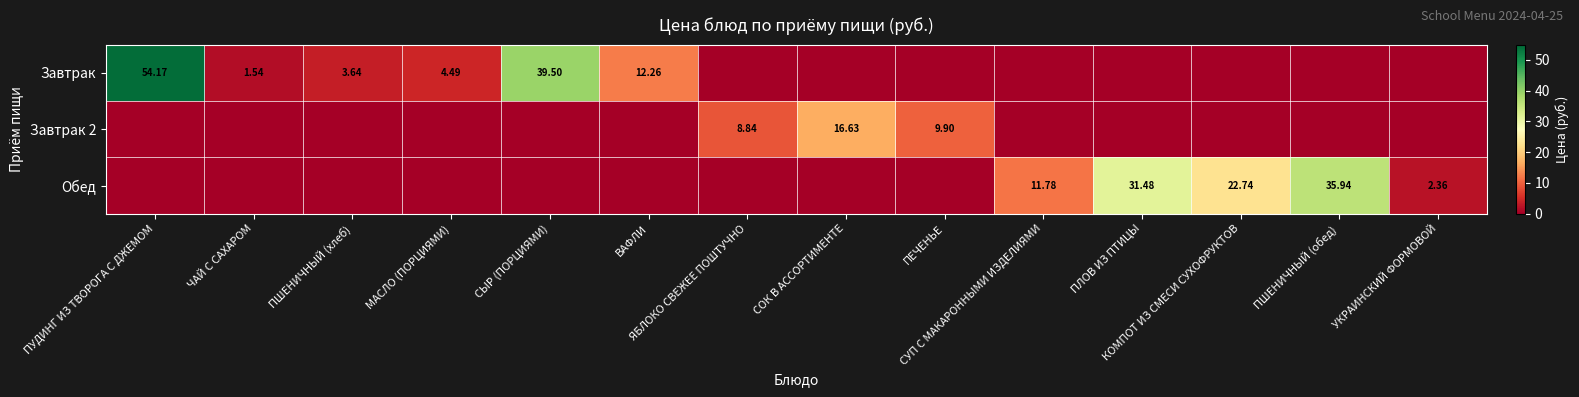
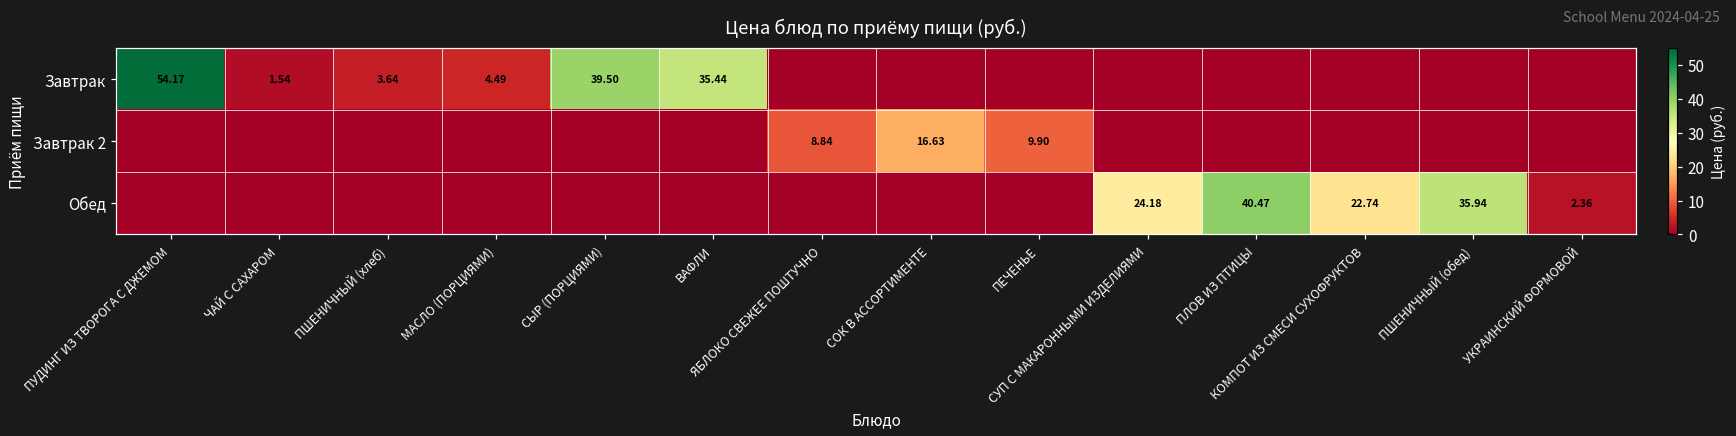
Завтрак, ВАФЛИ: 12.26 -> 35.44
Обед, СУП С МАКАРОННЫМИ ИЗДЕЛИЯМИ: 11.78 -> 24.18
Обед, ПЛОВ ИЗ ПТИЦЫ: 31.48 -> 40.47
